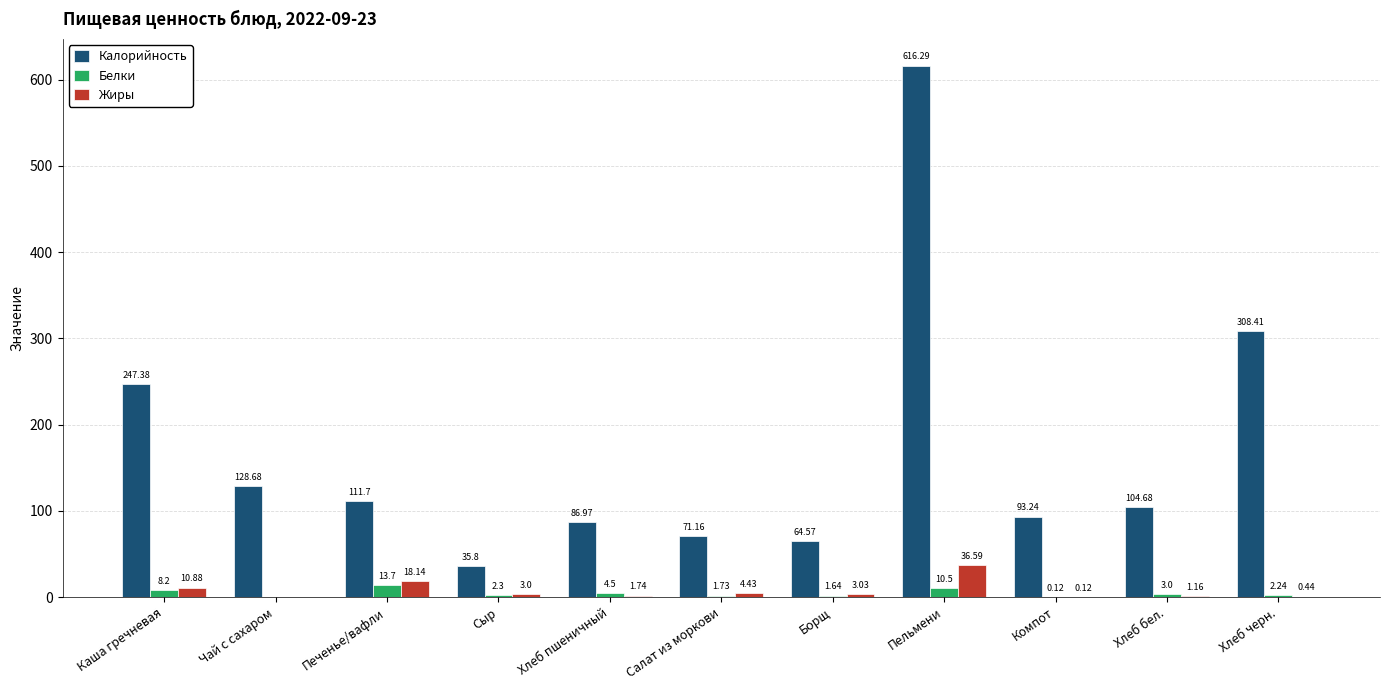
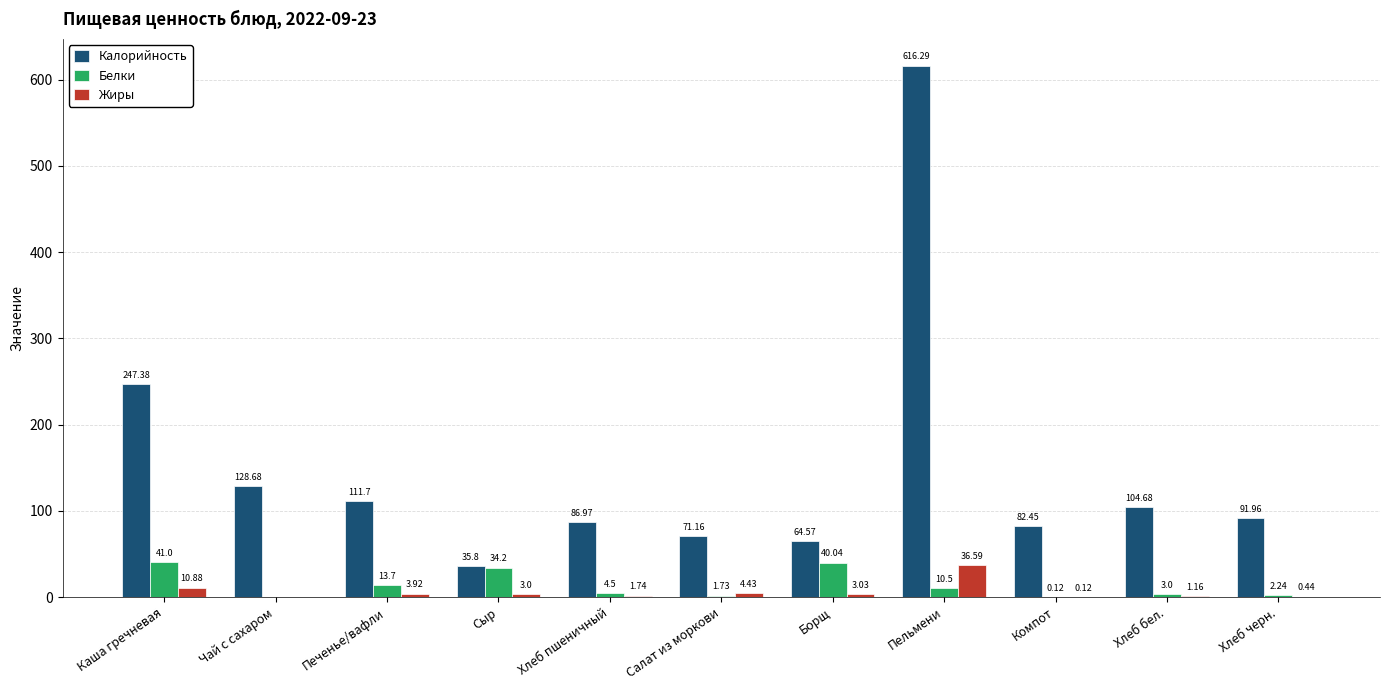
Белки, Каша гречневая: 8.2 -> 41.0
Жиры, Печенье/вафли: 18.14 -> 3.92
Белки, Сыр: 2.3 -> 34.2
Белки, Борщ: 1.64 -> 40.04
Калорийность, Компот: 93.24 -> 82.45
Калорийность, Хлеб черн.: 308.41 -> 91.96
